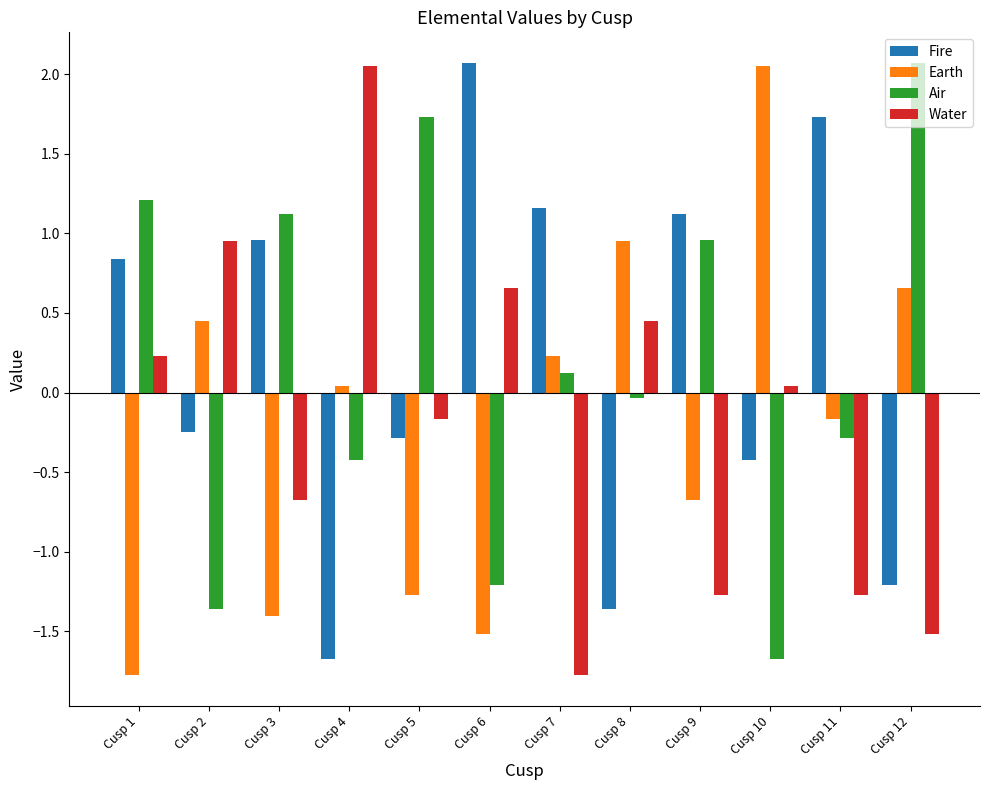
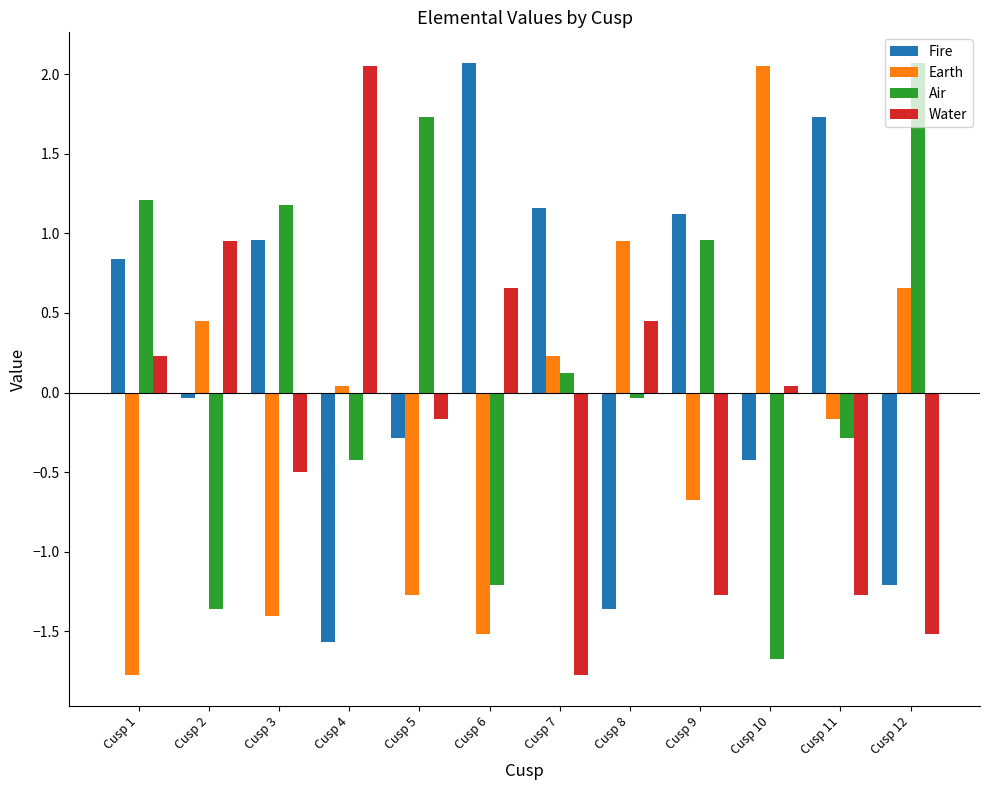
Fire, Cusp 2: -0.25 -> -0.03
Air, Cusp 3: 1.12 -> 1.18
Water, Cusp 3: -0.67 -> -0.50
Fire, Cusp 4: -1.67 -> -1.57
